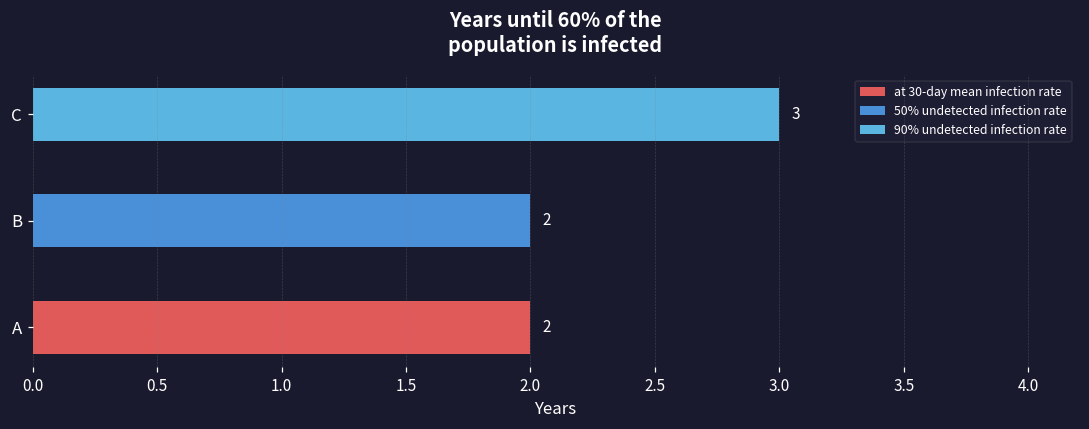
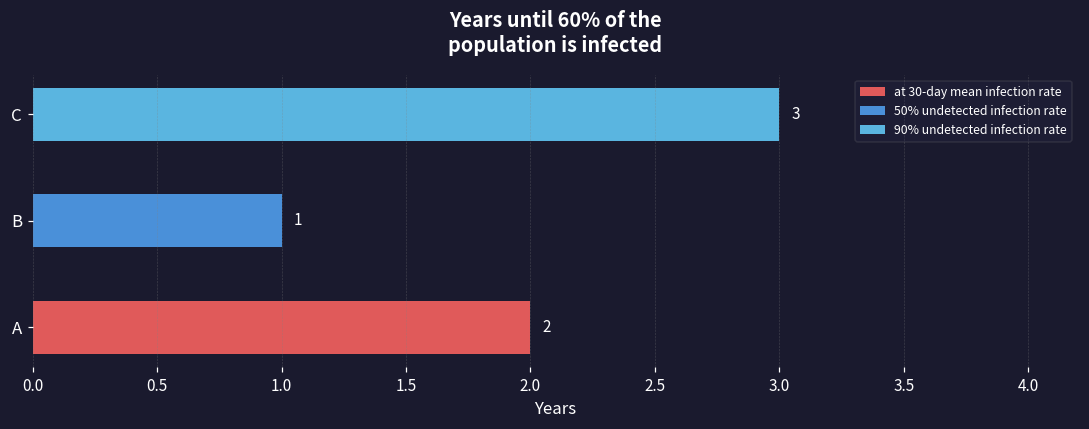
B: 2 -> 1
